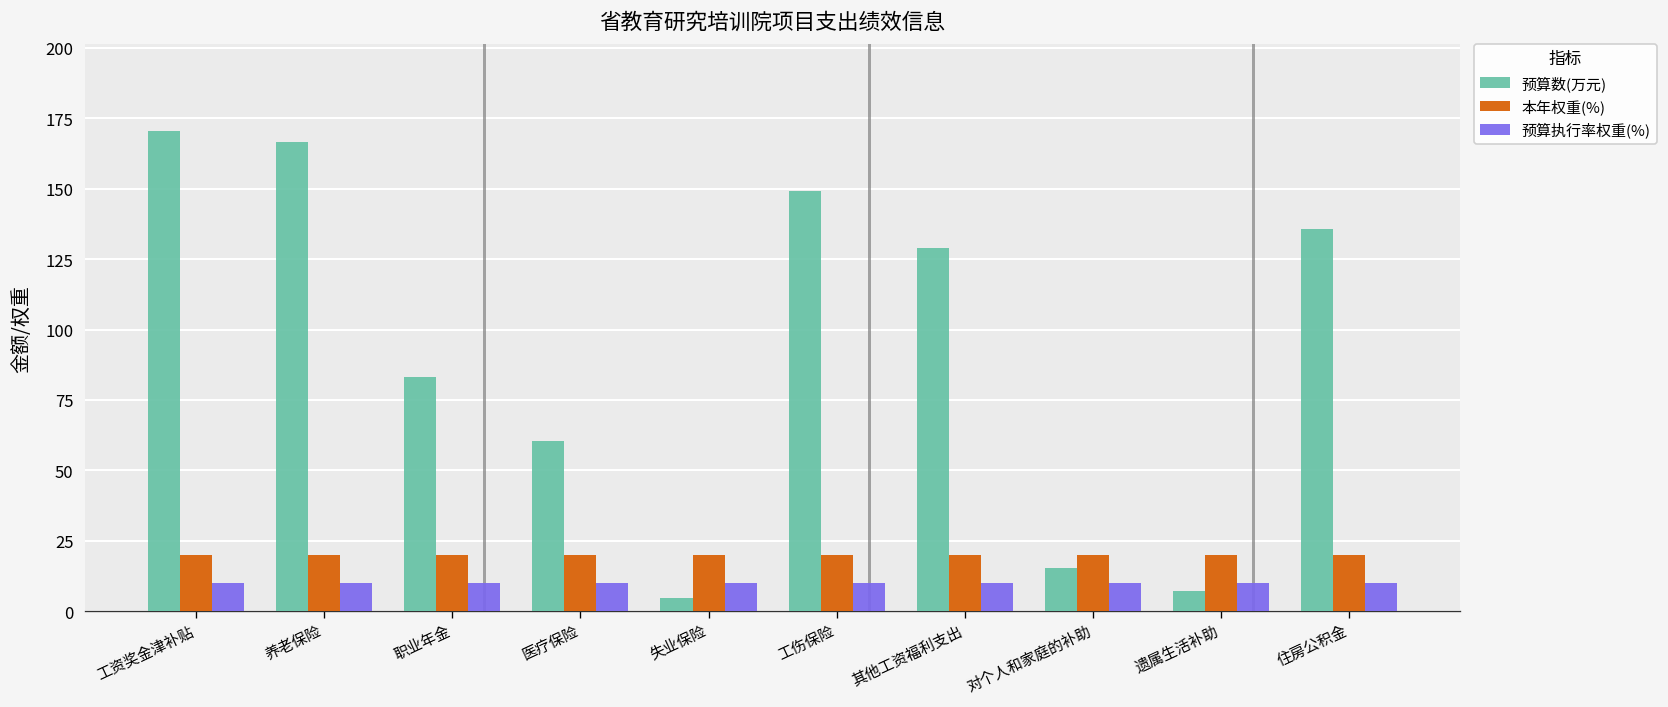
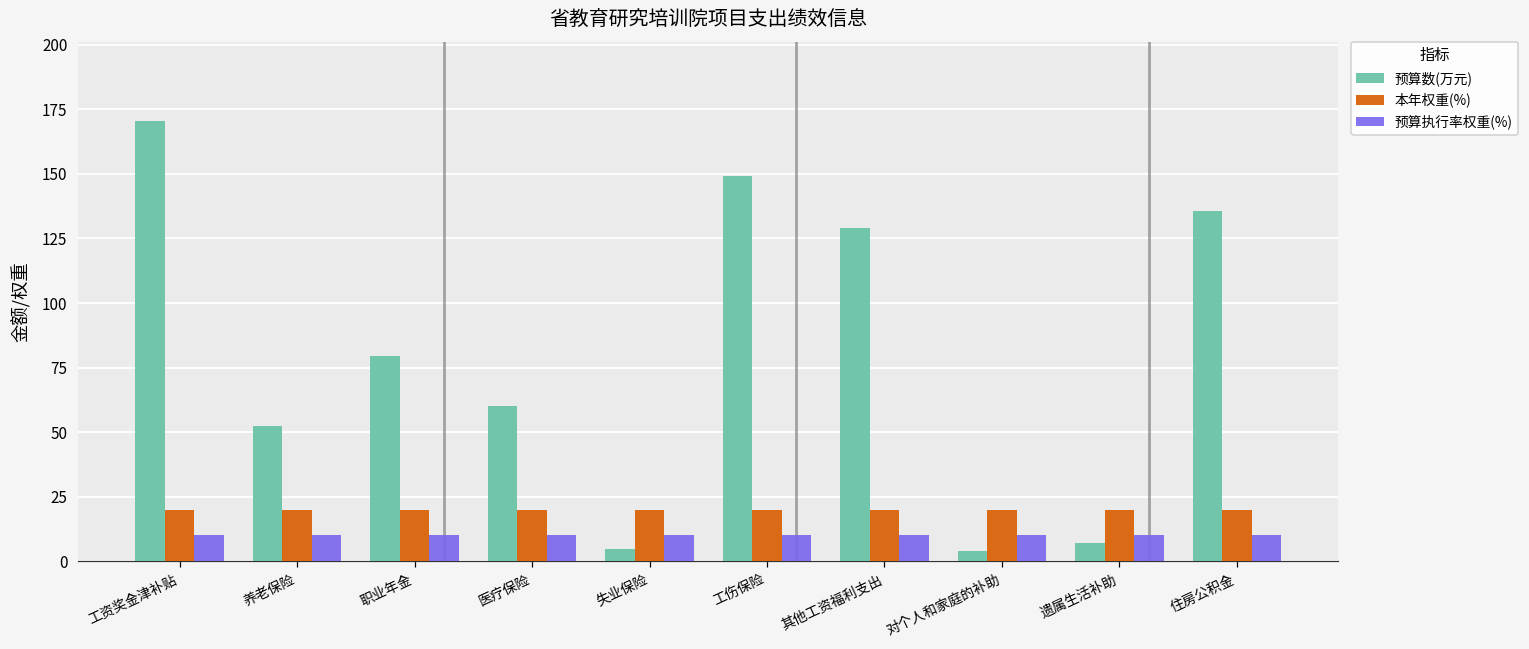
预算数(万元), 养老保险: 167 -> 52
预算数(万元), 职业年金: 83 -> 80
预算数(万元), 对个人和家庭的补助: 15 -> 4
